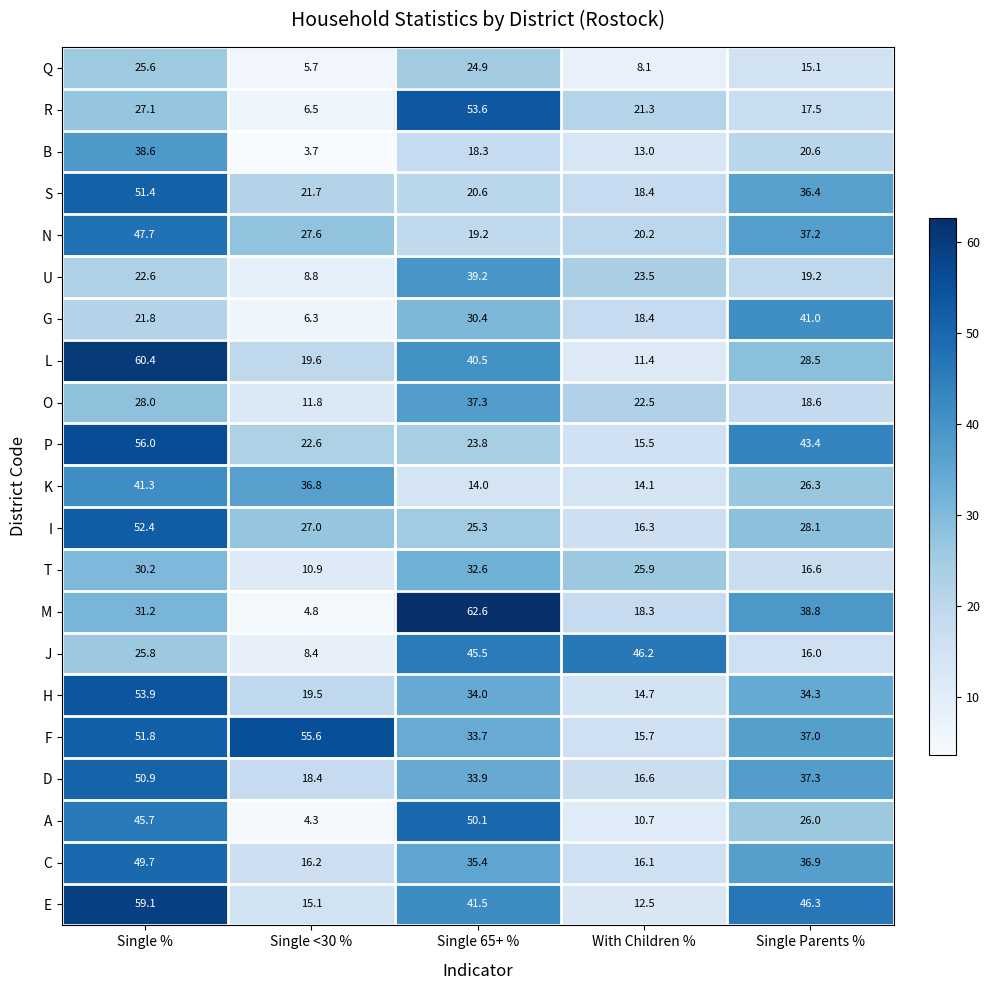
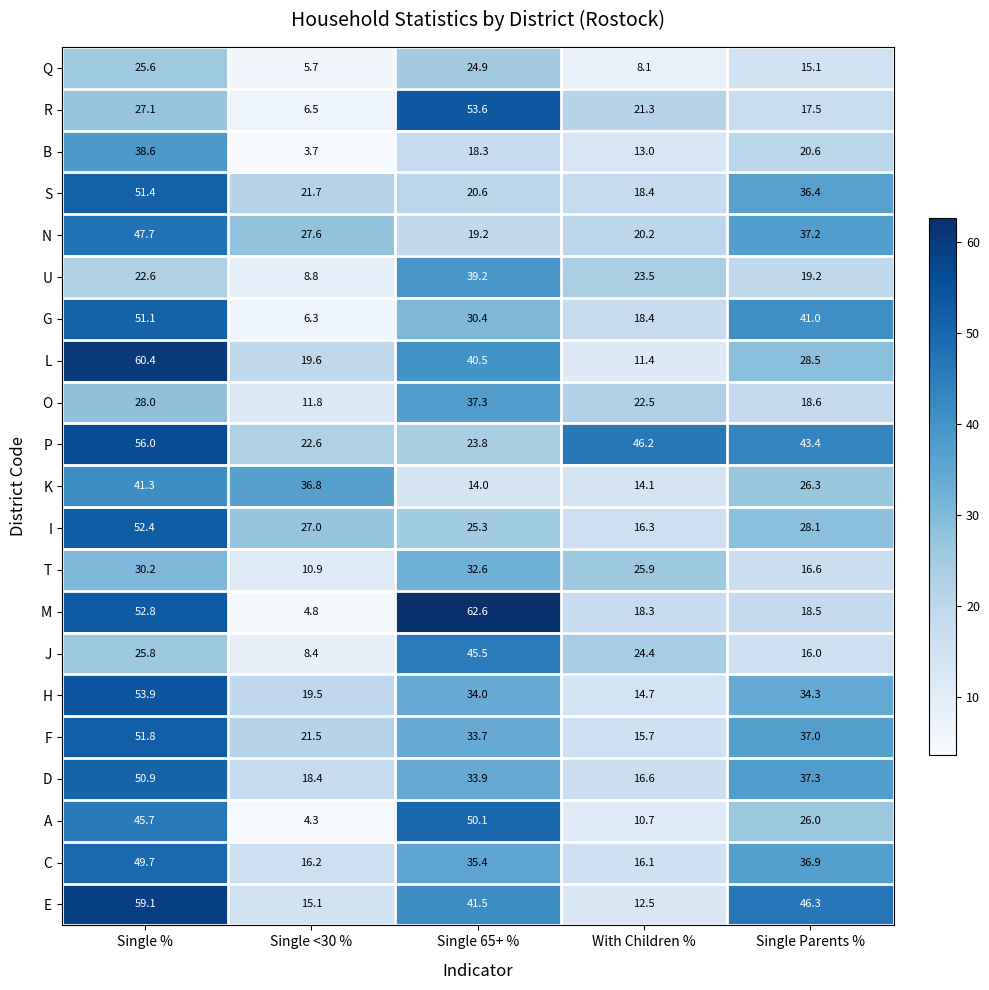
G, Single %: 21.8 -> 51.1
P, With Children %: 15.5 -> 46.2
M, Single %: 31.2 -> 52.8
M, Single Parents %: 38.8 -> 18.5
J, With Children %: 46.2 -> 24.4
F, Single <30 %: 55.6 -> 21.5
